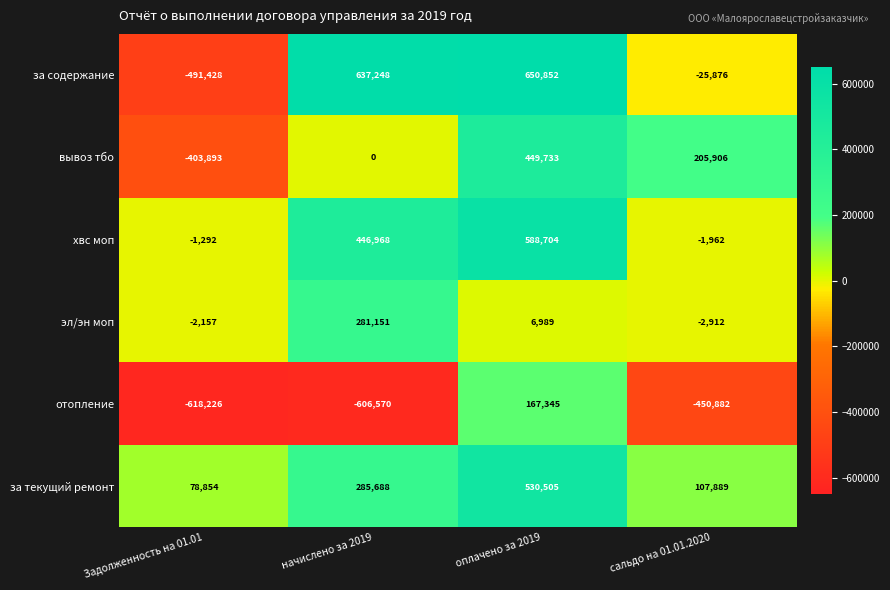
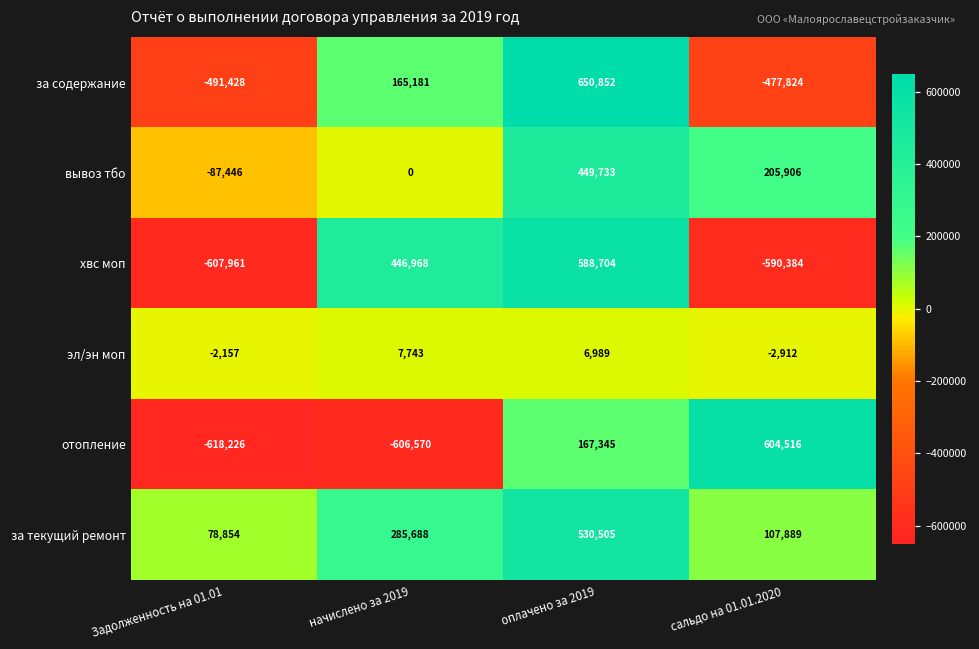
за содержание, начислено за 2019: 637,248 -> 165,181
за содержание, сальдо на 01.01.2020: -25,876 -> -477,824
вывоз тбо, Задолженность на 01.01: -403,893 -> -87,446
хвс моп, Задолженность на 01.01: -1,292 -> -607,961
хвс моп, сальдо на 01.01.2020: -1,962 -> -590,384
эл/эн моп, начислено за 2019: 281,151 -> 7,743
отопление, сальдо на 01.01.2020: -450,882 -> 604,516
